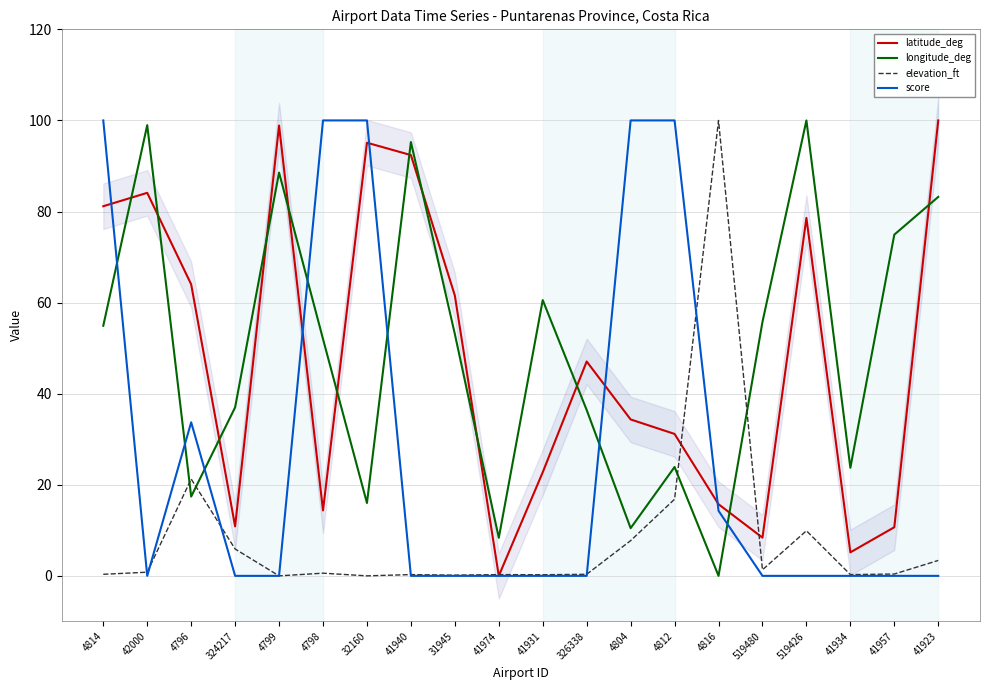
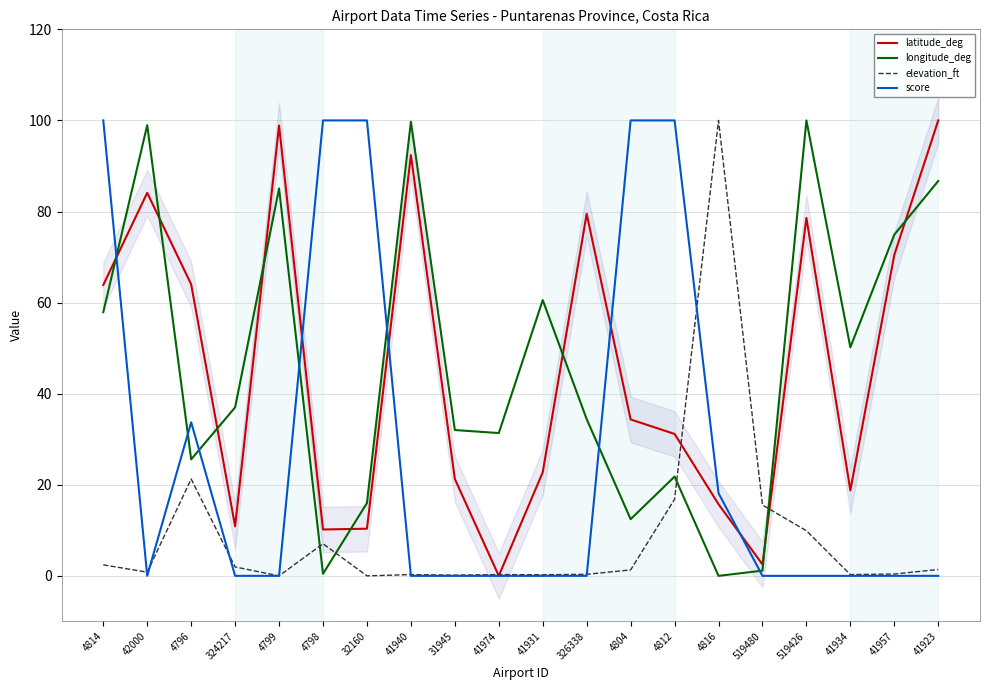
latitude_deg, 4814: 81 -> 64
longitude_deg, 4814: 55 -> 58
elevation_ft, 4814: 0 -> 2
longitude_deg, 4796: 17 -> 26
elevation_ft, 324217: 6 -> 2
longitude_deg, 4799: 89 -> 85
latitude_deg, 4798: 14 -> 10
longitude_deg, 4798: 52 -> 0
elevation_ft, 4798: 1 -> 7
latitude_deg, 32160: 95 -> 10
longitude_deg, 41940: 95 -> 100
latitude_deg, 31945: 62 -> 21
longitude_deg, 31945: 53 -> 32
longitude_deg, 41974: 8 -> 31
latitude_deg, 326338: 47 -> 79
longitude_deg, 326338: 36 -> 34
longitude_deg, 4804: 10 -> 12
elevation_ft, 4804: 8 -> 1
longitude_deg, 4812: 24 -> 22
score, 4816: 14 -> 18
latitude_deg, 519480: 8 -> 3
longitude_deg, 519480: 56 -> 1
elevation_ft, 519480: 1 -> 16
latitude_deg, 41934: 5 -> 19
longitude_deg, 41934: 24 -> 50
latitude_deg, 41957: 11 -> 70
longitude_deg, 41923: 83 -> 87
elevation_ft, 41923: 3 -> 1
